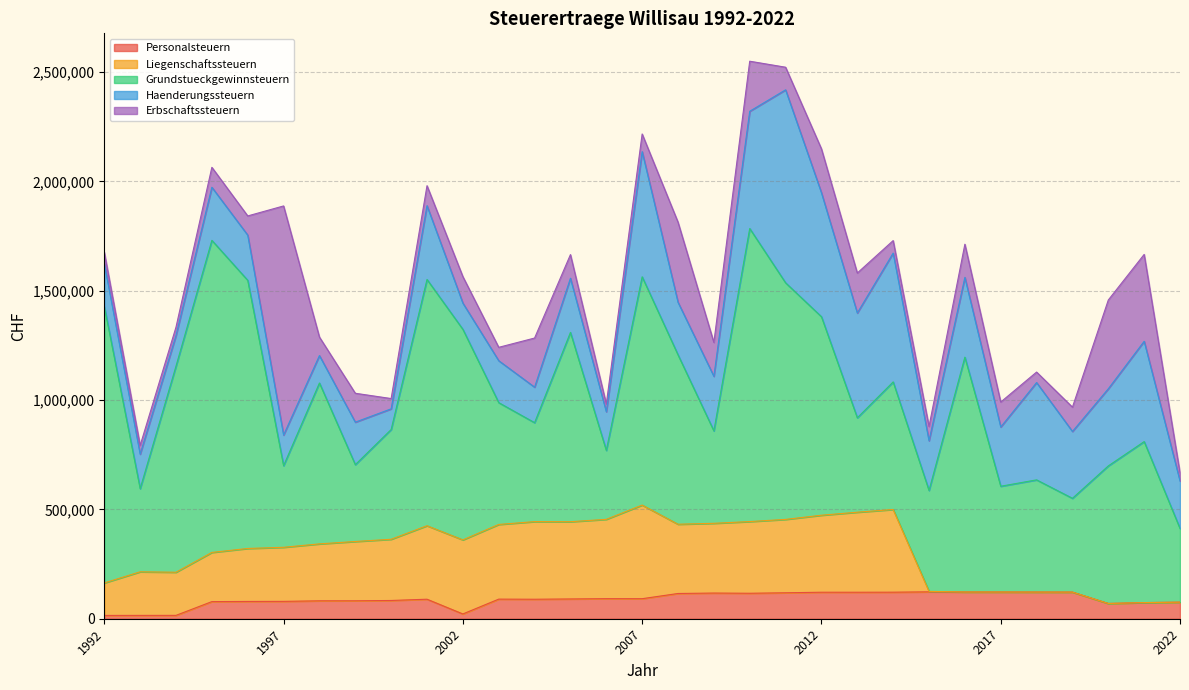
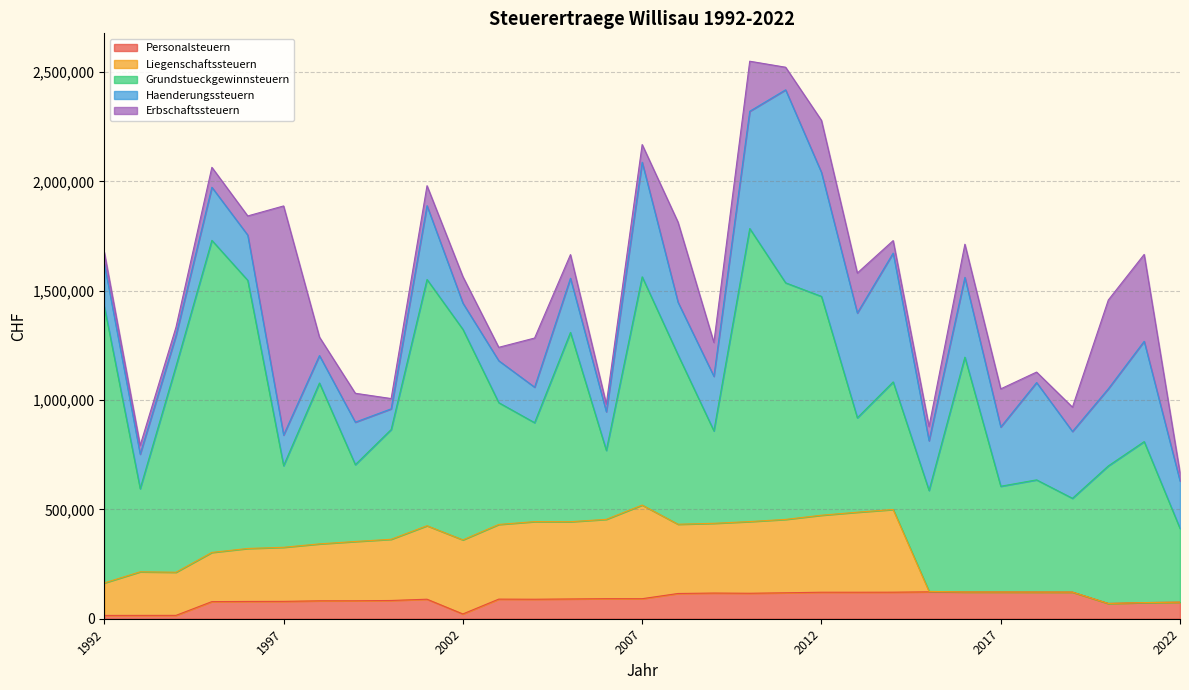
Haenderungssteuern, 2007: 570,000 -> 520,000
Grundstueckgewinnsteuern, 2012: 910,000 -> 1,000,000
Erbschaftssteuern, 2012: 200,000 -> 240,000
Erbschaftssteuern, 2017: 110,000 -> 170,000
